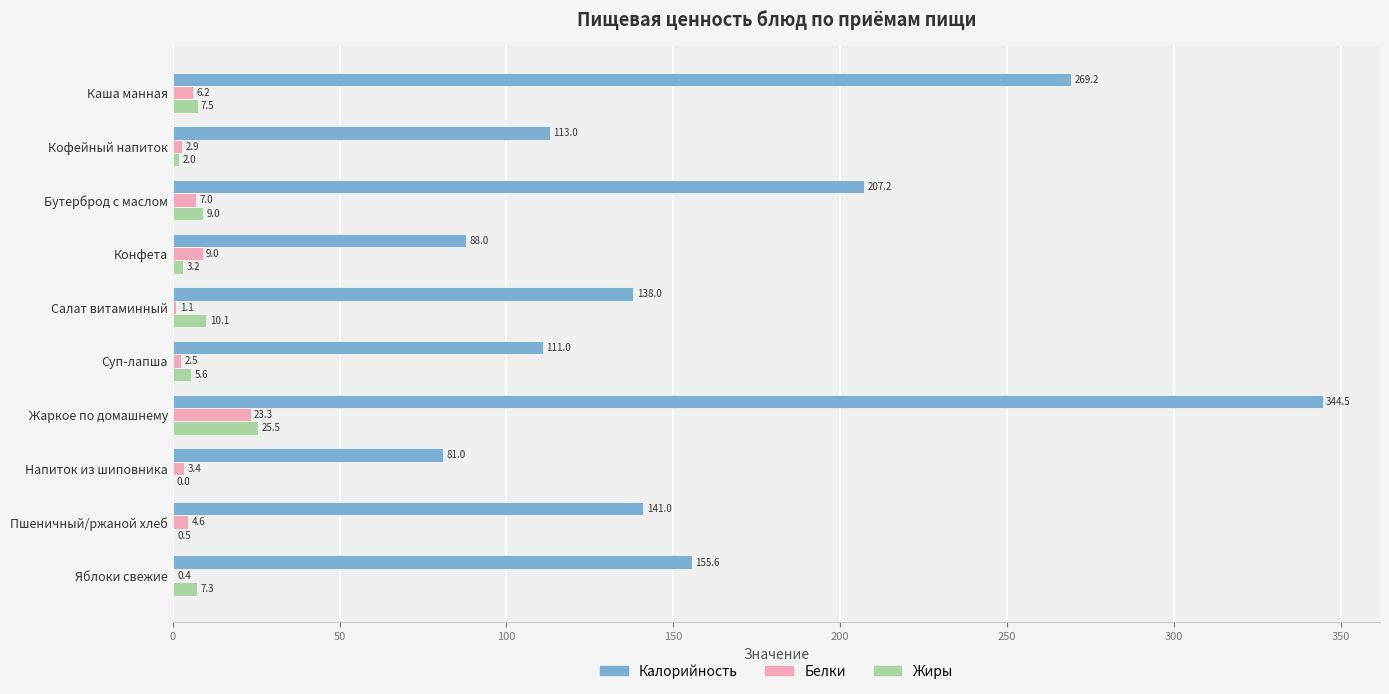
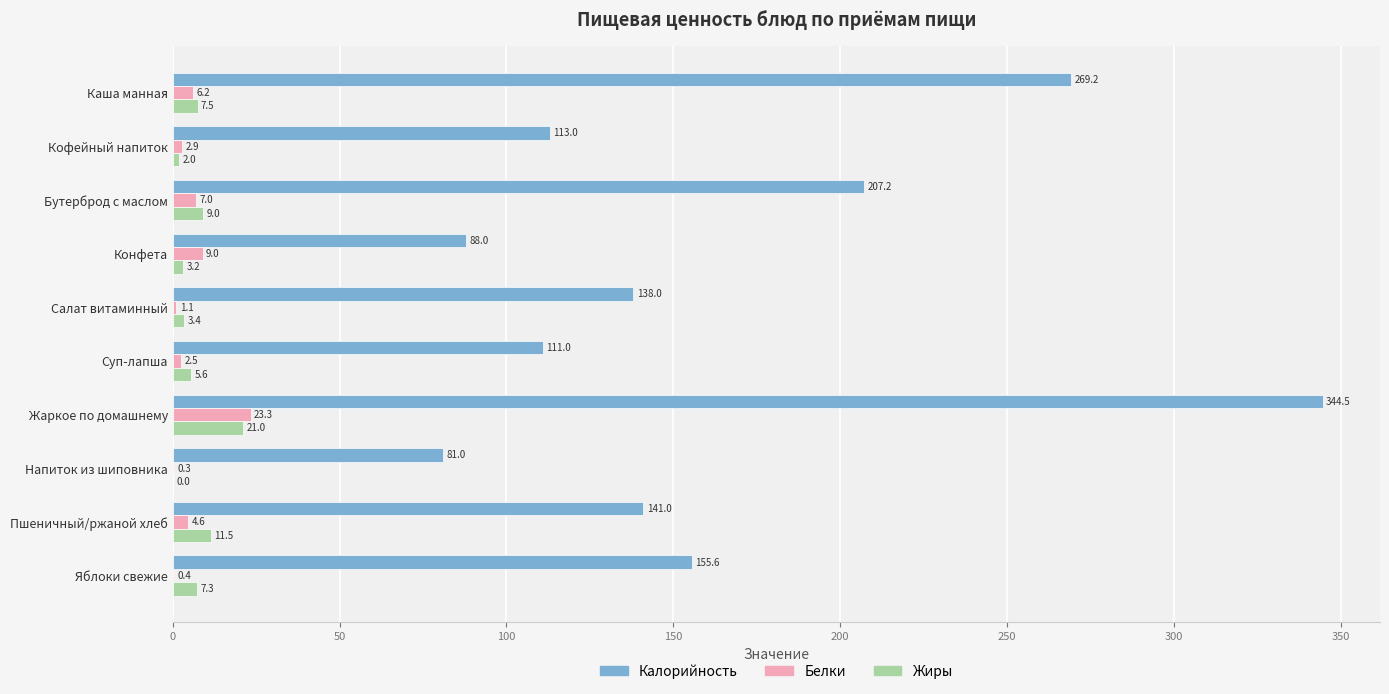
Жиры, Салат витаминный: 10.1 -> 3.4
Жиры, Жаркое по домашнему: 25.5 -> 21.0
Белки, Напиток из шиповника: 3.4 -> 0.3
Жиры, Пшеничный/ржаной хлеб: 0.5 -> 11.5
